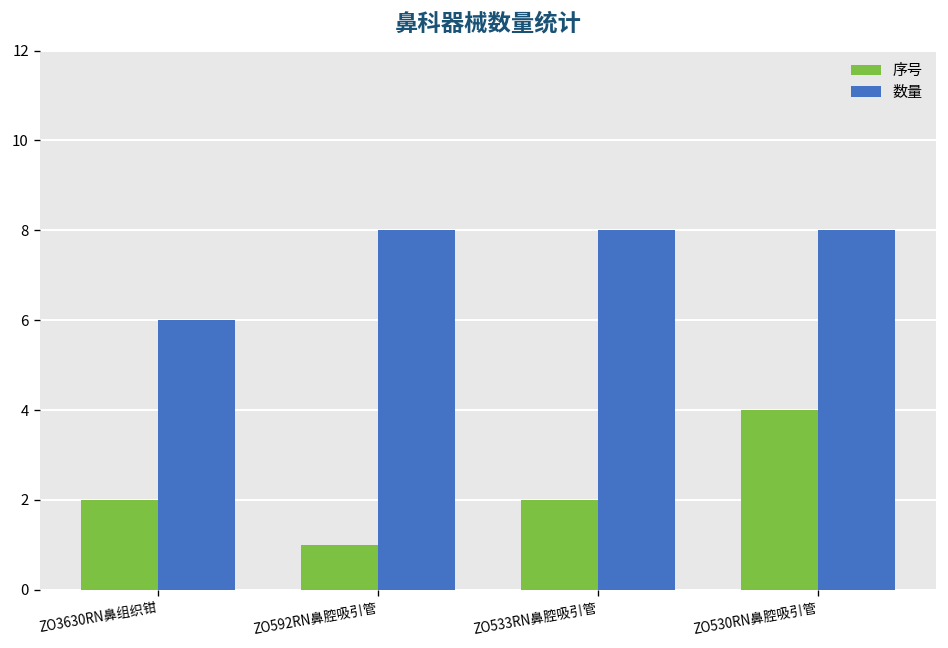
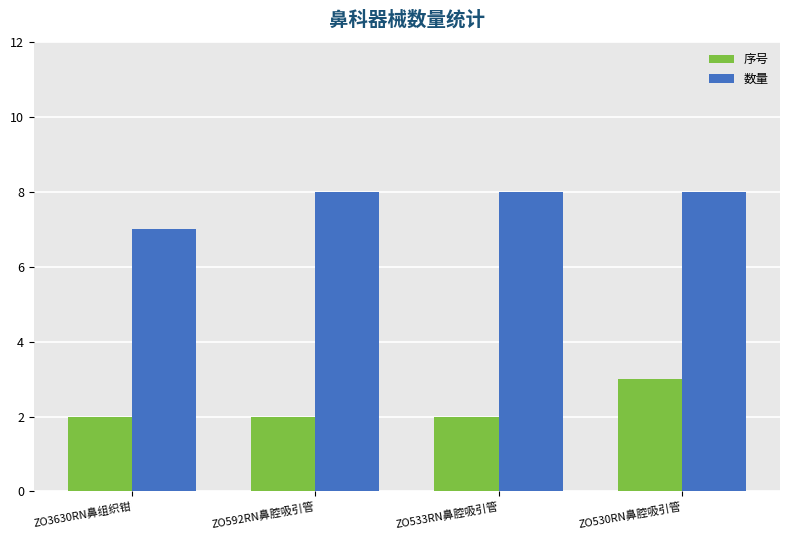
数量, ZO3630RN鼻组织钳: 6 -> 7
序号, ZO592RN鼻腔吸引管: 1 -> 2
序号, ZO530RN鼻腔吸引管: 4 -> 3
